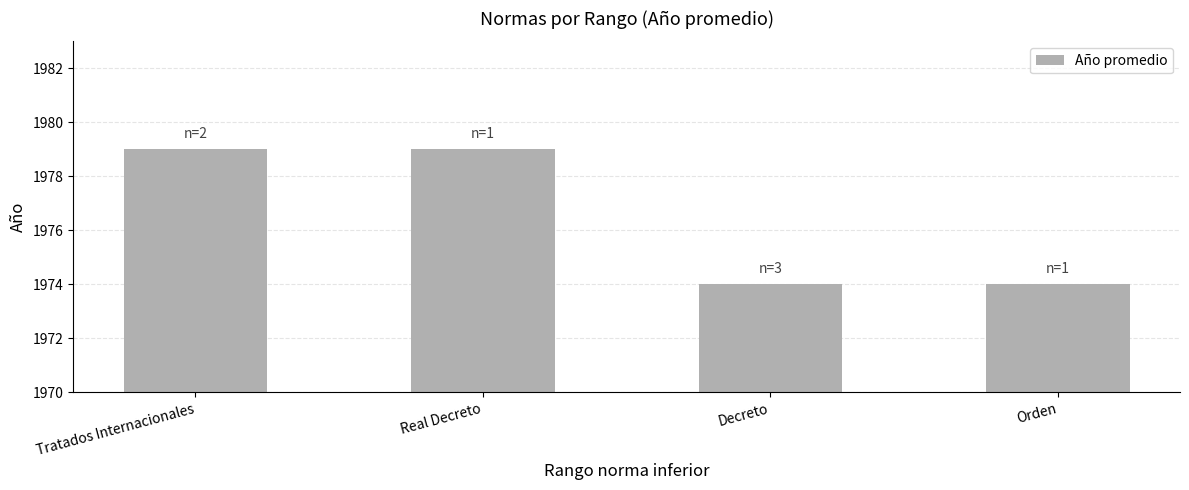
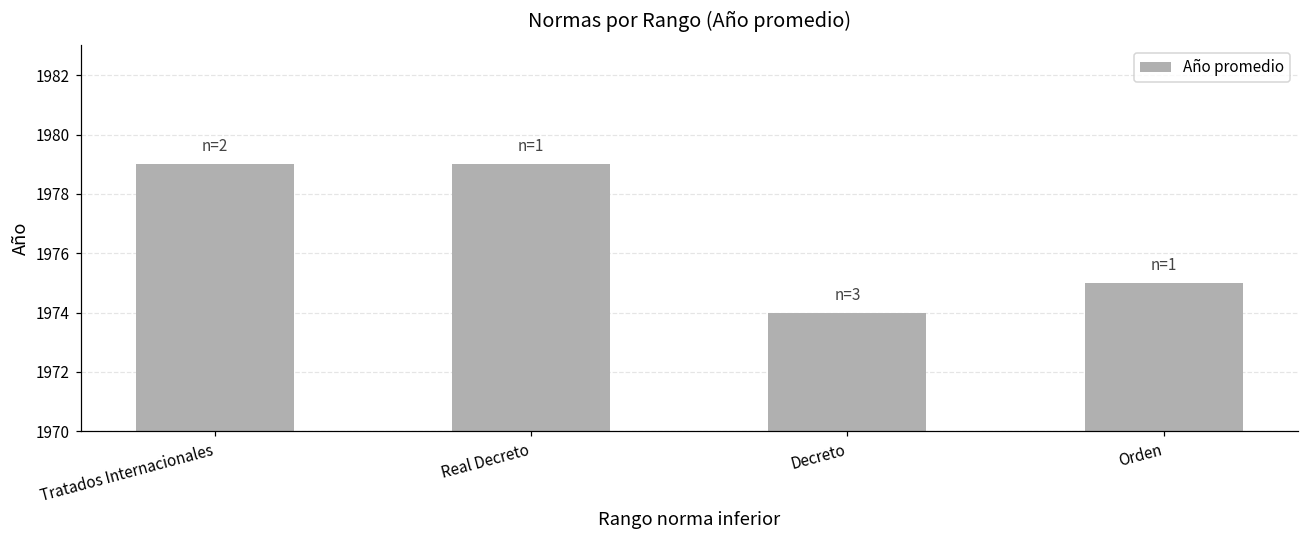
Orden: 1974 -> 1975
